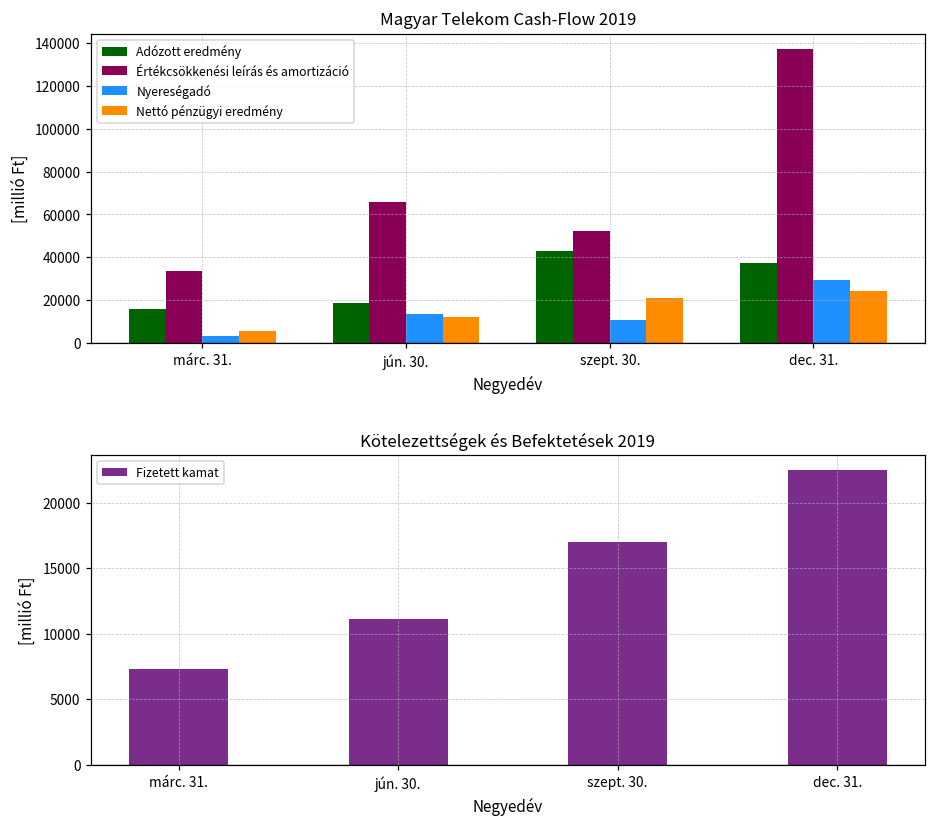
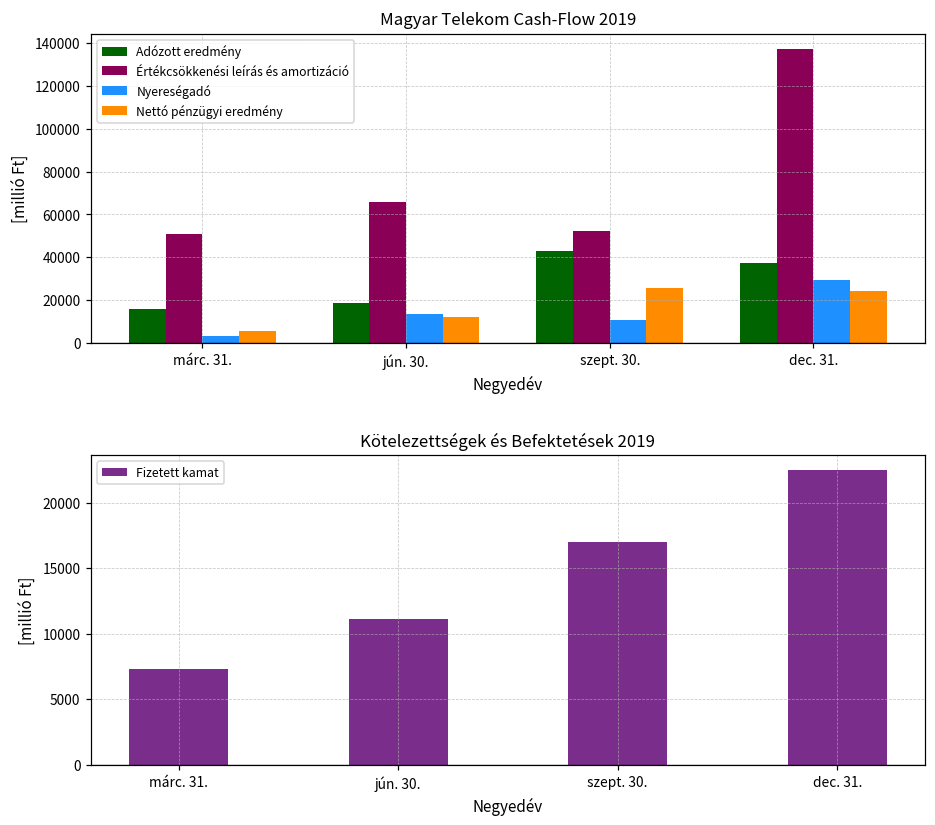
Magyar Telekom Cash-Flow 2019, Értékcsökkenési leírás és amortizáció, márc. 31.: 34000 -> 51000
Magyar Telekom Cash-Flow 2019, Nettó pénzügyi eredmény, szept. 30.: 21000 -> 26000
